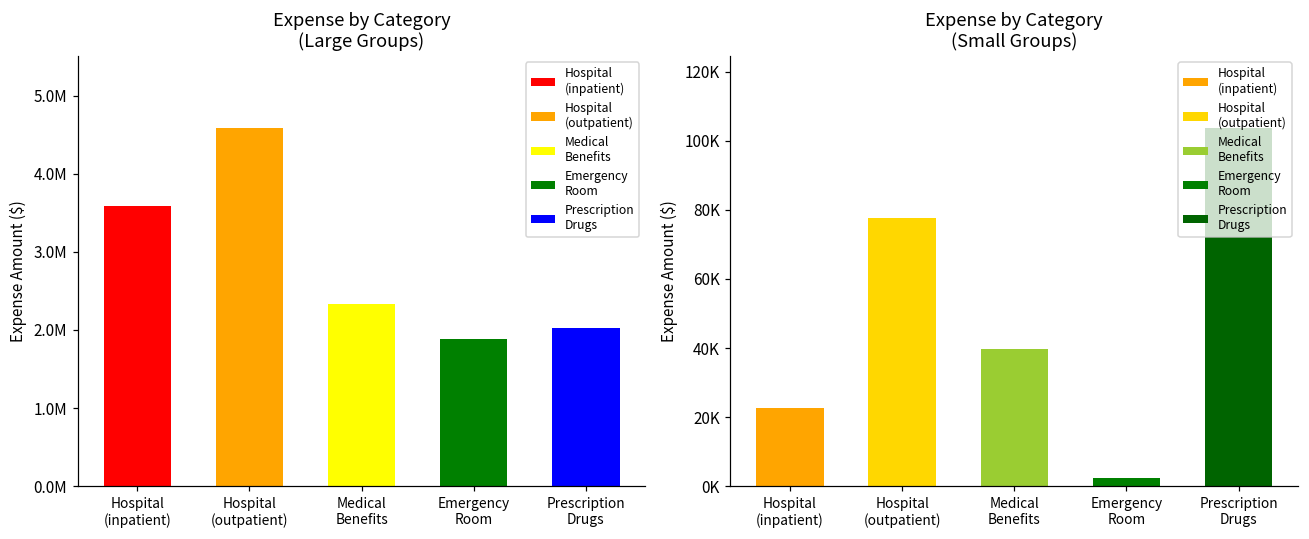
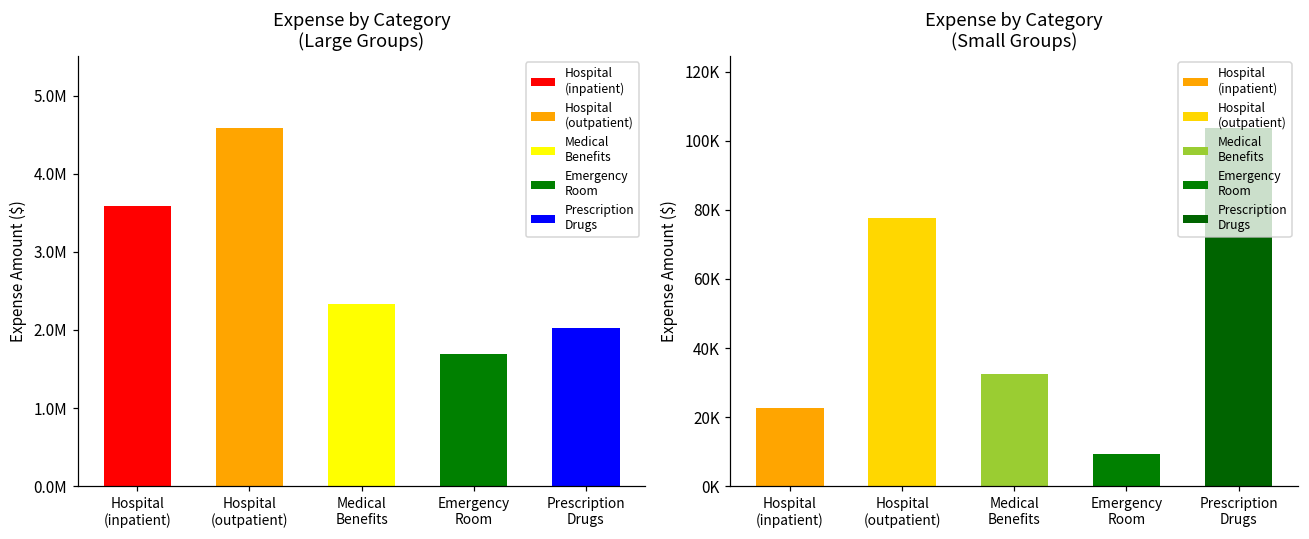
Expense by Category (Large Groups), Emergency Room: 1900000 -> 1700000
Expense by Category (Small Groups), Medical Benefits: 40000 -> 33000
Expense by Category (Small Groups), Emergency Room: 2000 -> 9000
